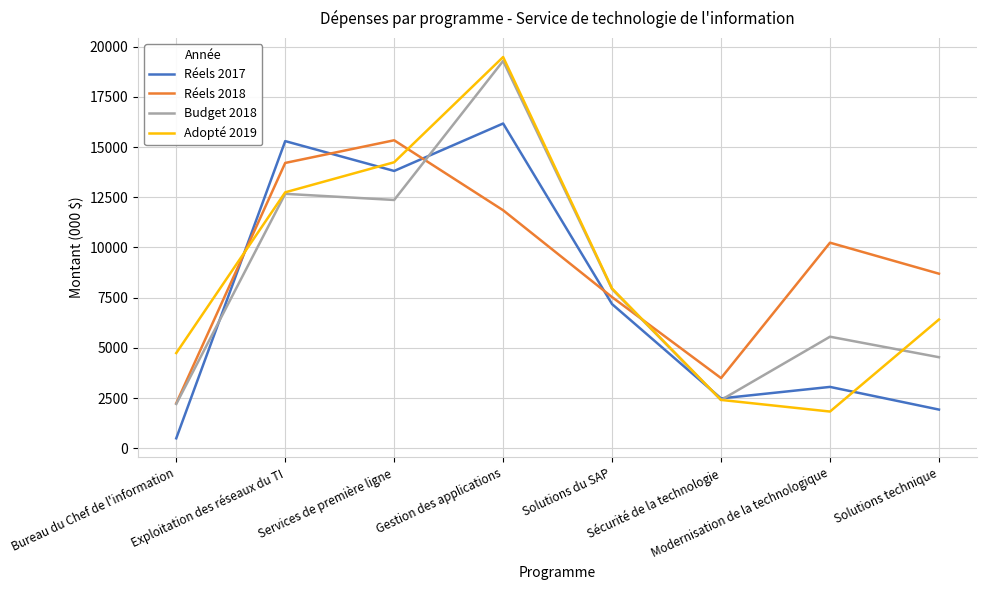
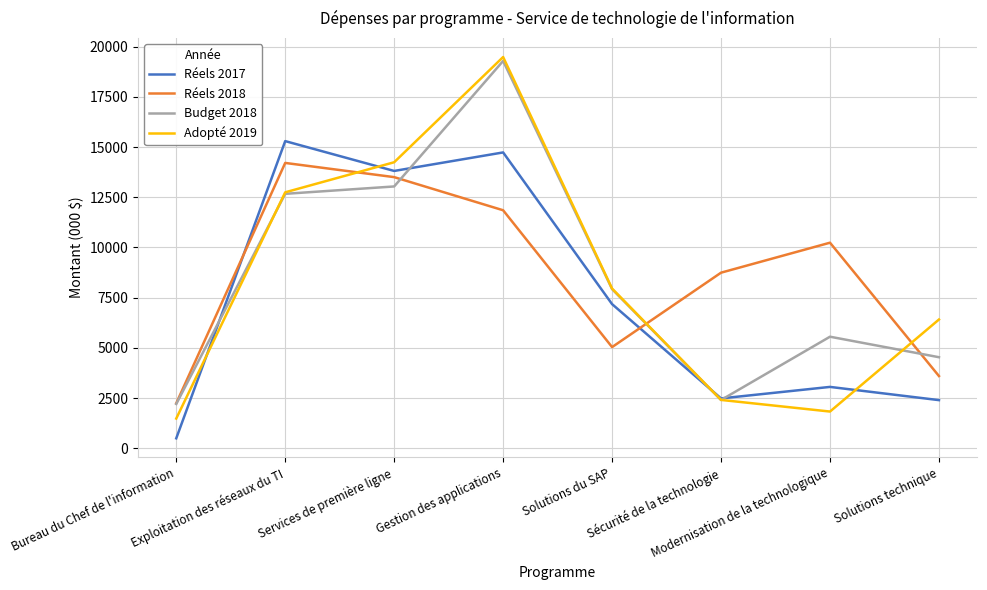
Adopté 2019, Bureau du Chef de l'information: 4700 -> 1500
Réels 2018, Services de première ligne: 15300 -> 13500
Budget 2018, Services de première ligne: 12400 -> 13000
Réels 2017, Gestion des applications: 16200 -> 14700
Réels 2018, Solutions du SAP: 7500 -> 5000
Réels 2018, Sécurité de la technologie: 3500 -> 8700
Réels 2017, Solutions technique: 1900 -> 2400
Réels 2018, Solutions technique: 8700 -> 3600
